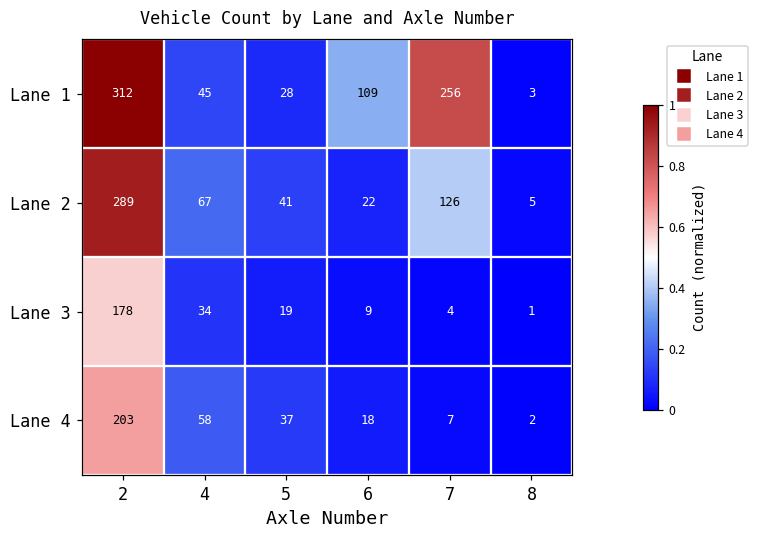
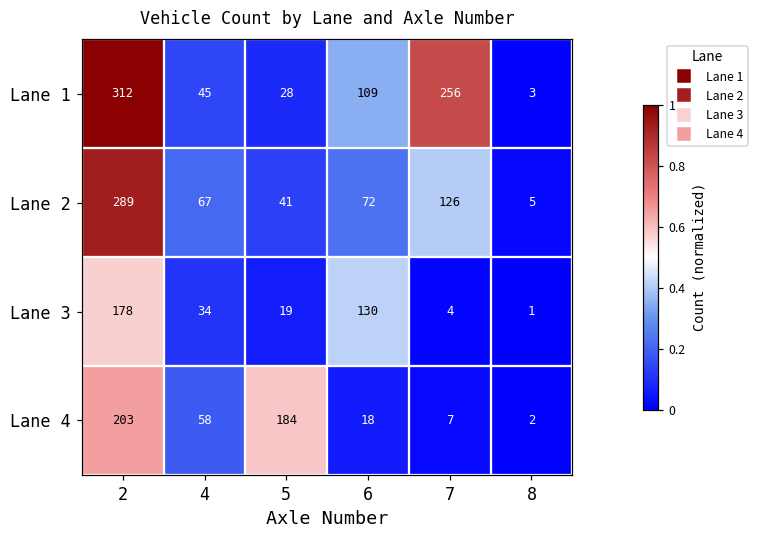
Lane 2, 6: 22 -> 72
Lane 3, 6: 9 -> 130
Lane 4, 5: 37 -> 184
